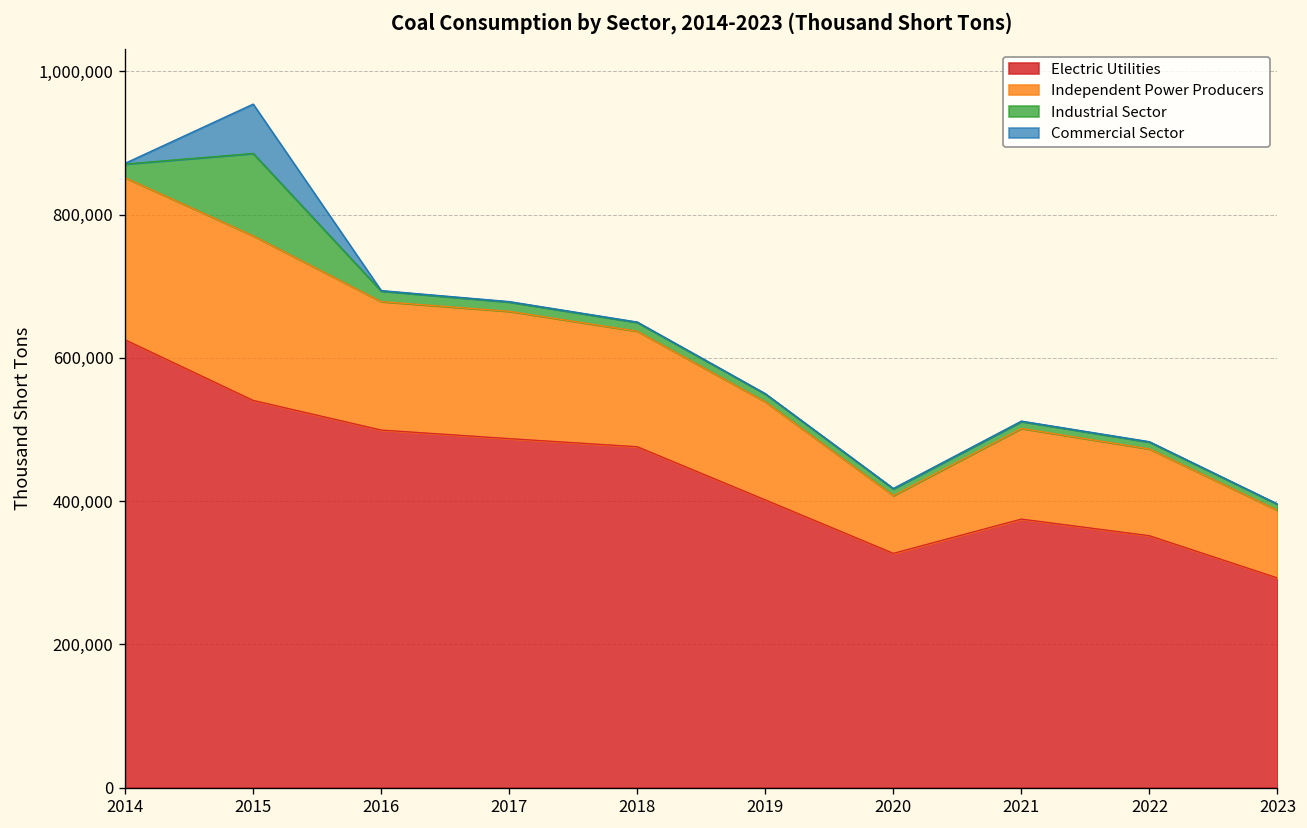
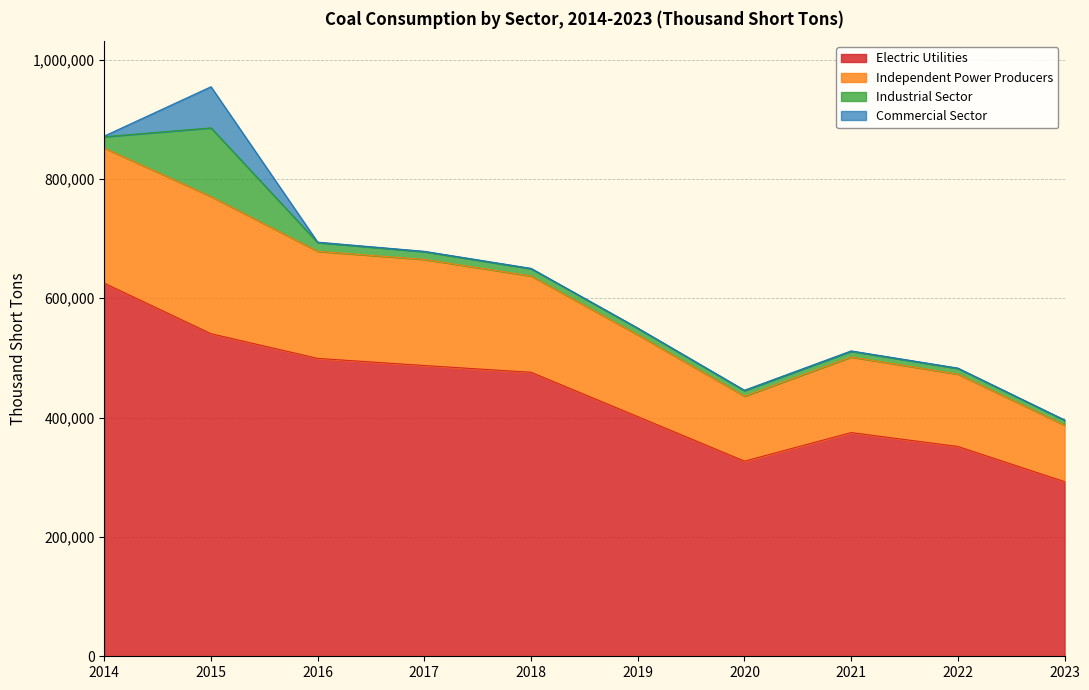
Independent Power Producers, 2020: 80,000 -> 110,000
